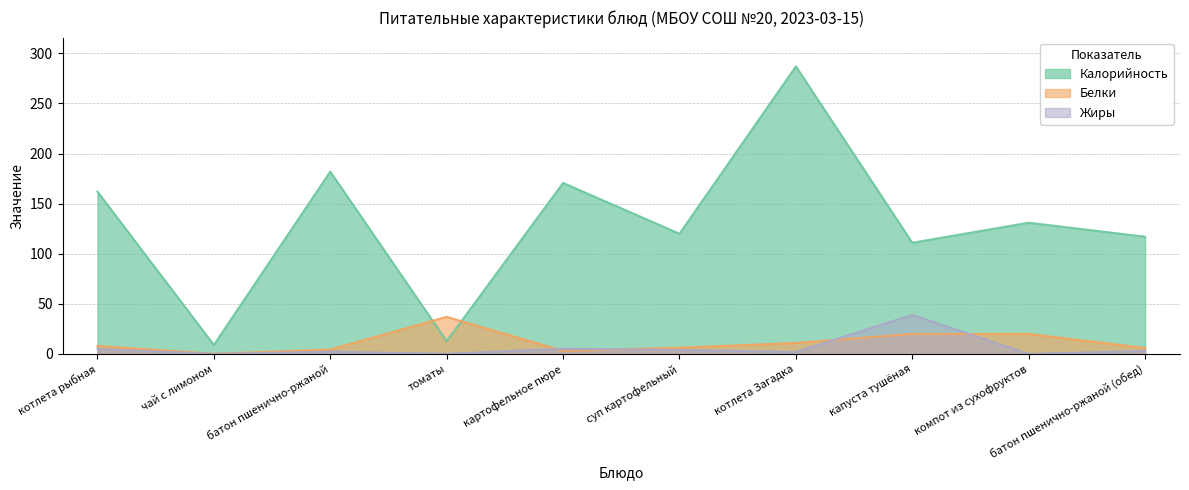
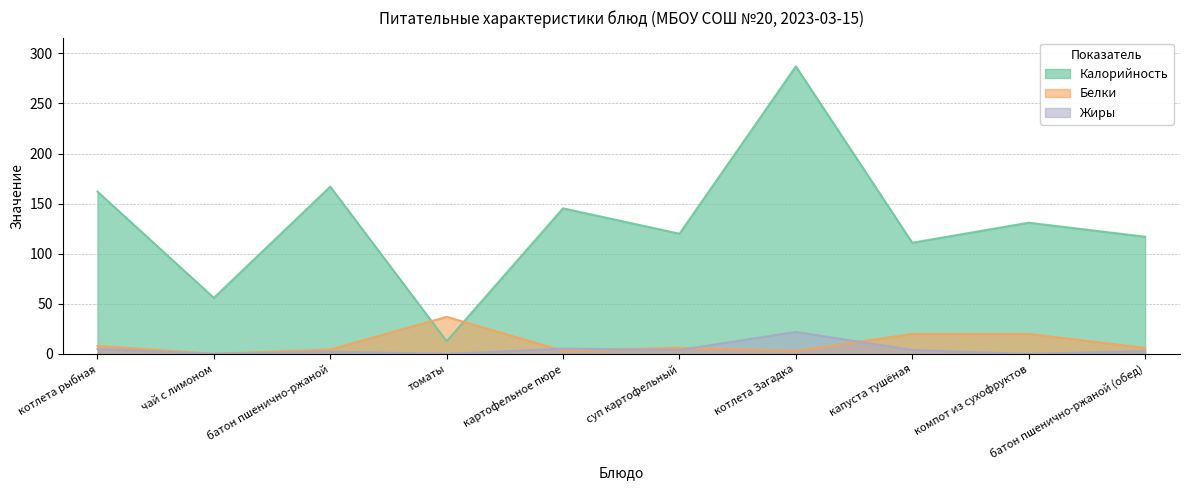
Калорийность, чай с лимоном: 9 -> 56
Калорийность, батон пшенично-ржаной: 182 -> 167
Калорийность, картофельное пюре: 171 -> 145
Белки, котлета Загадка: 11 -> 3
Жиры, котлета Загадка: 2 -> 22
Жиры, капуста тушёная: 39 -> 4
